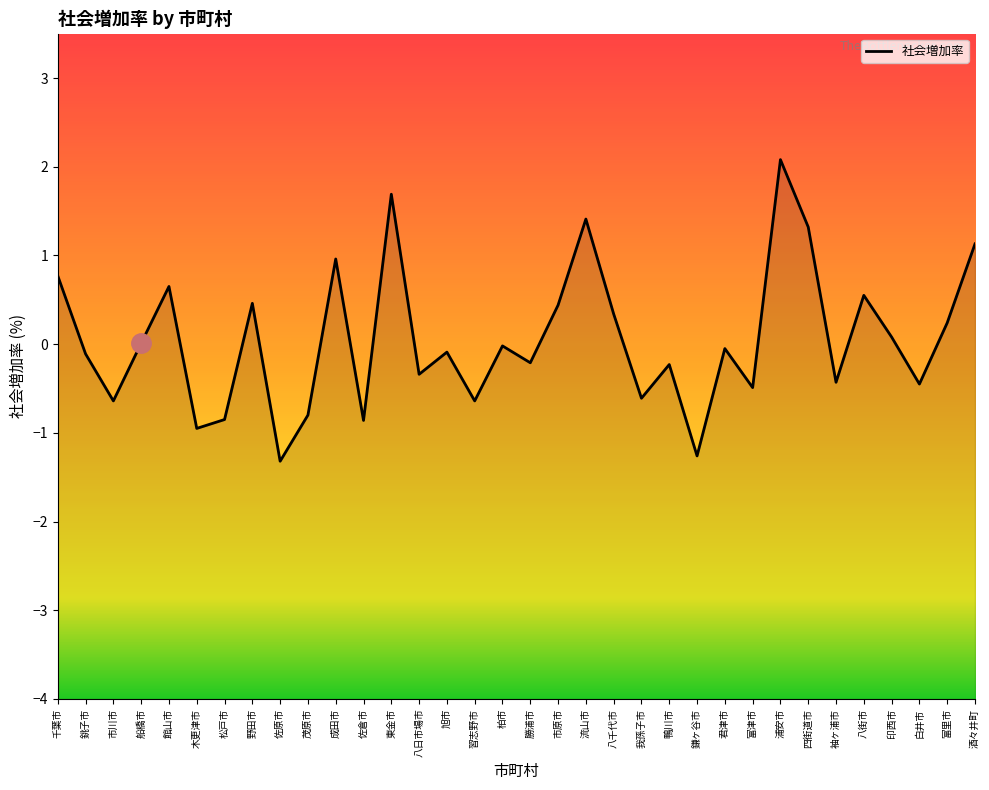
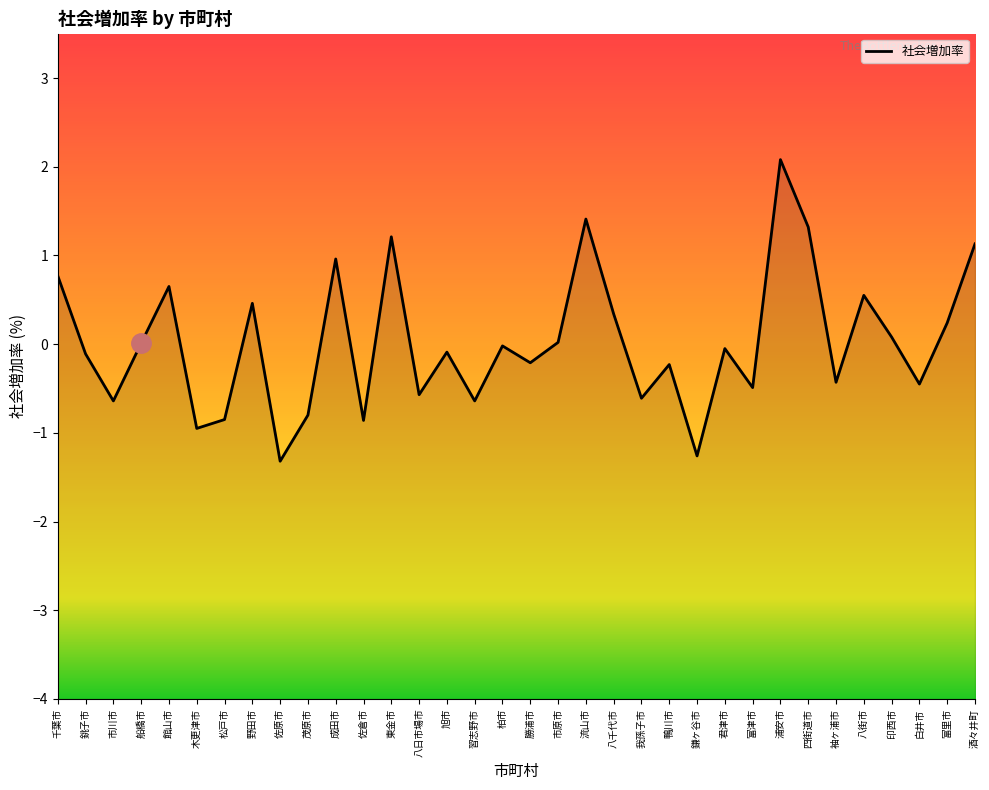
社会増加率, 東金市: 1.7 -> 1.2
社会増加率, 八日市場市: -0.3 -> -0.6
社会増加率, 市原市: 0.4 -> 0.0
